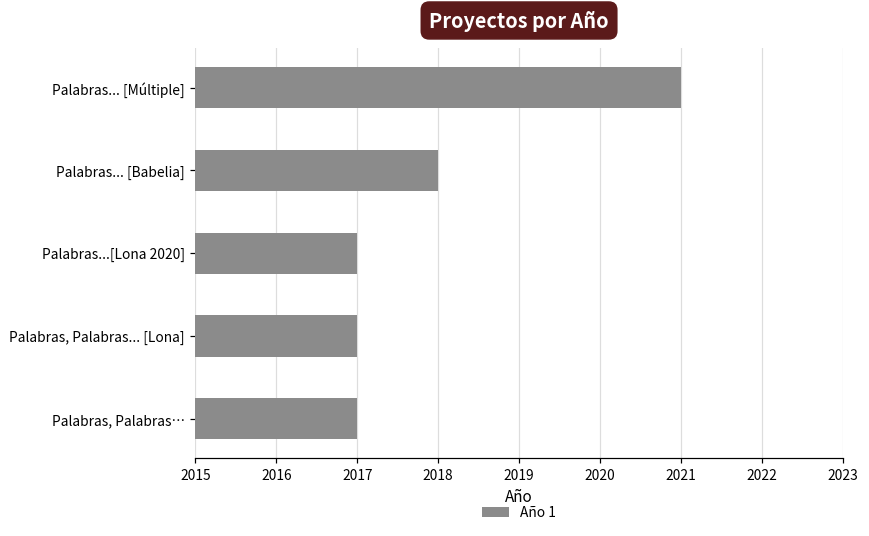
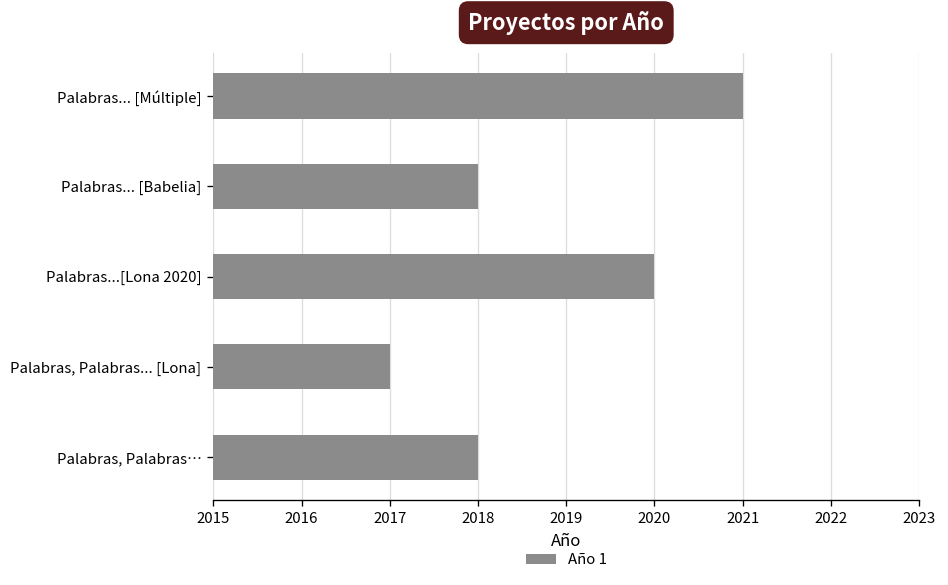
Palabras...[Lona 2020]: 2017 -> 2020
Palabras, Palabras…: 2017 -> 2018
